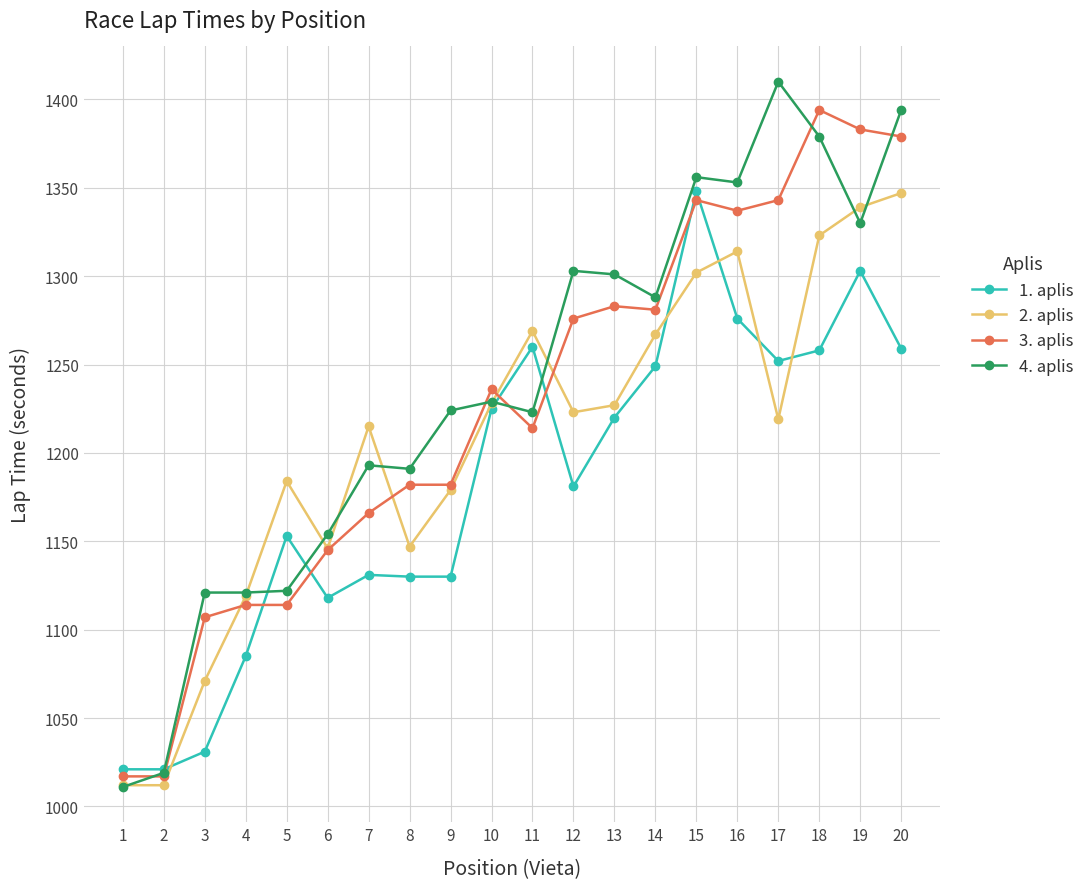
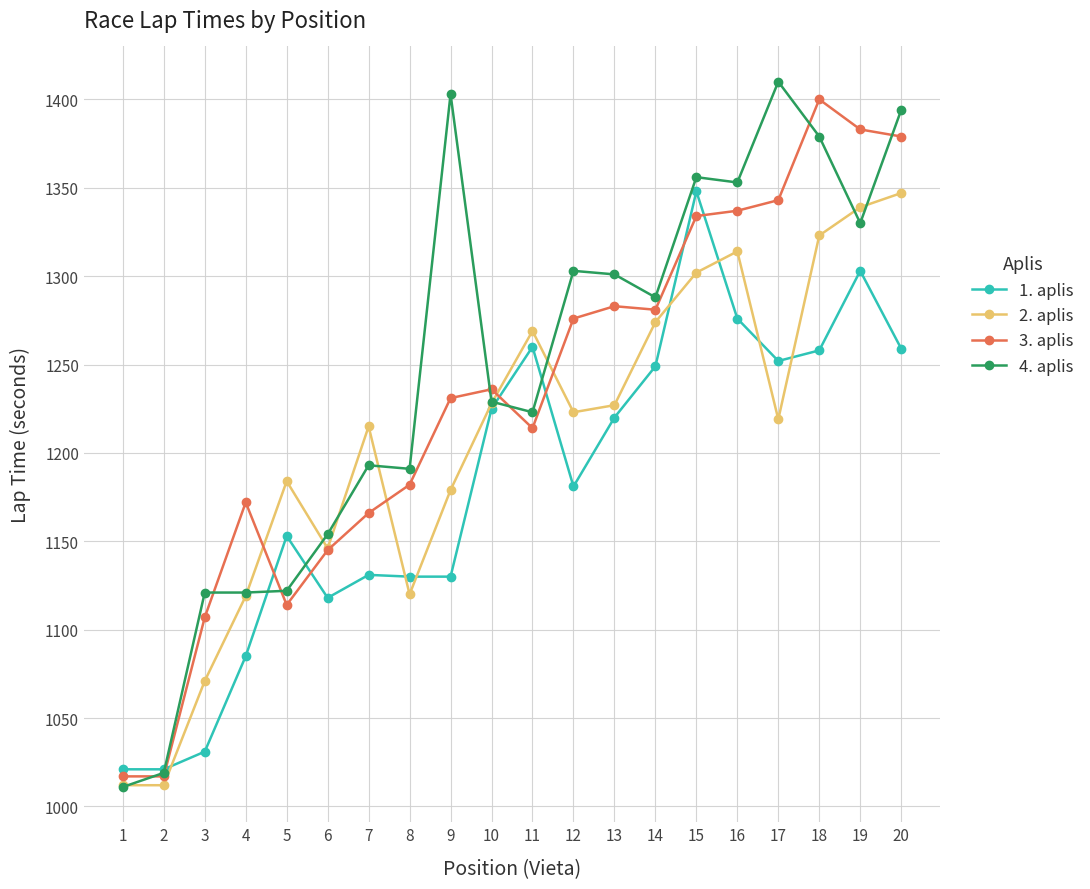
3. aplis, 4: 1114 -> 1172
2. aplis, 8: 1147 -> 1120
3. aplis, 9: 1182 -> 1231
4. aplis, 9: 1224 -> 1403
2. aplis, 14: 1267 -> 1274
3. aplis, 15: 1343 -> 1334
3. aplis, 18: 1394 -> 1400
